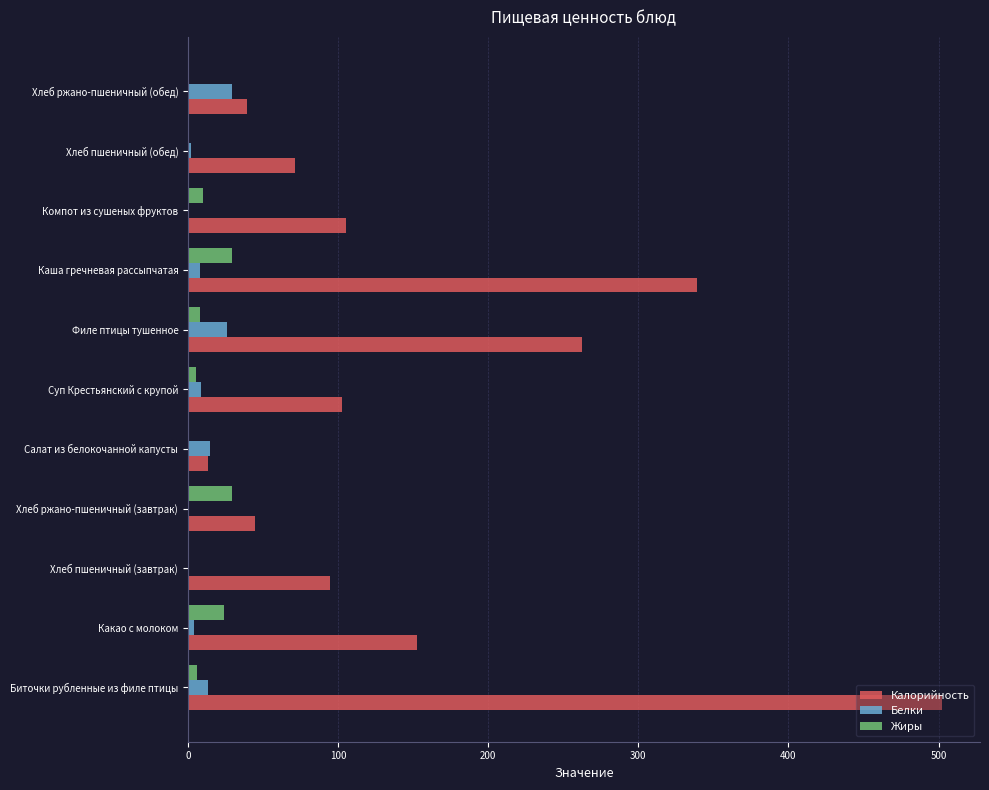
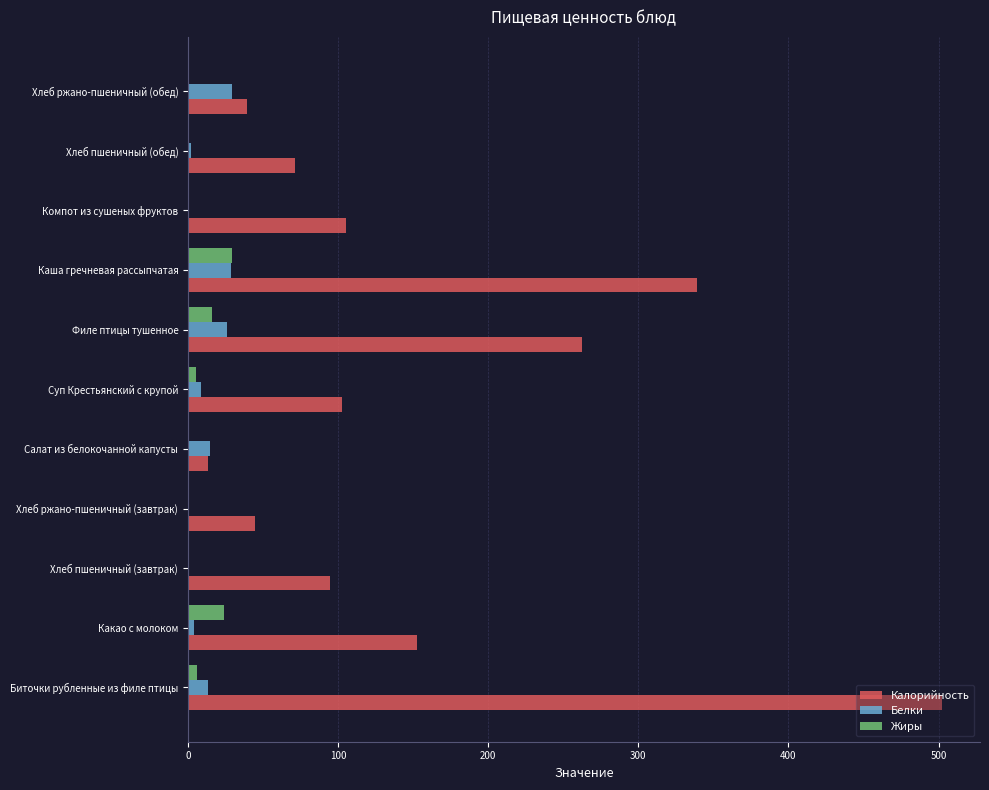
Жиры, Компот из сушеных фруктов: 10 -> 0
Белки, Каша гречневая рассыпчатая: 8 -> 28
Жиры, Филе птицы тушенное: 8 -> 16
Жиры, Хлеб ржано-пшеничный (завтрак): 29 -> 0
